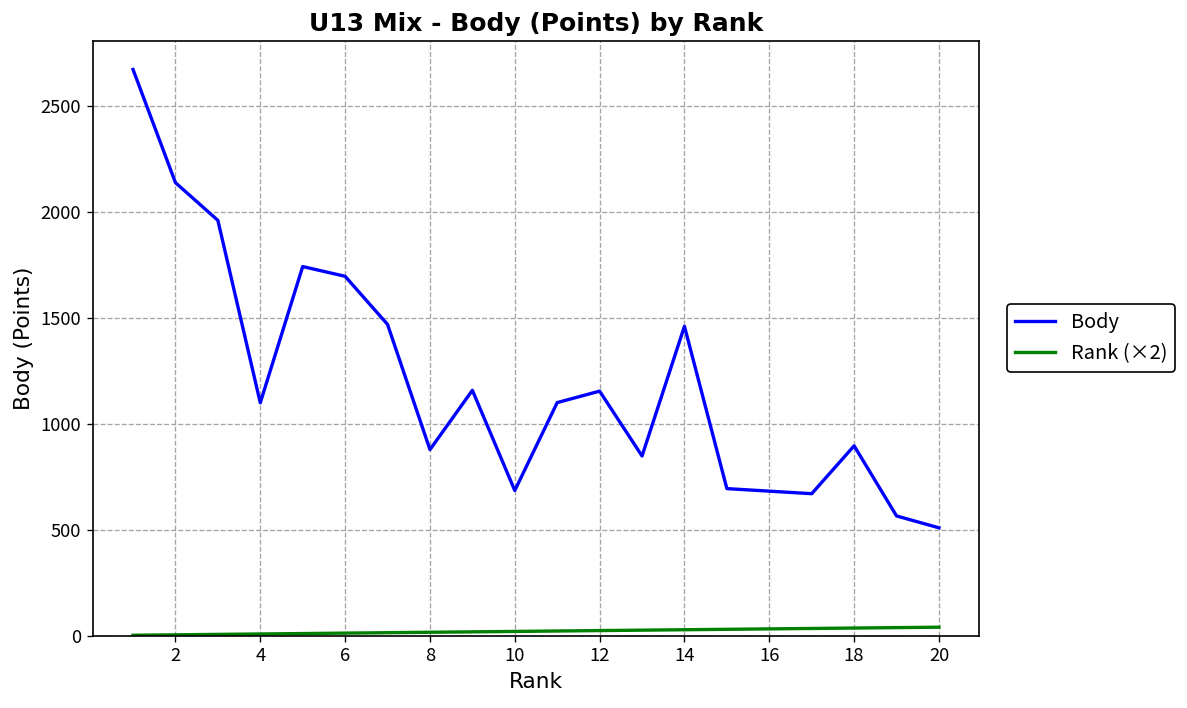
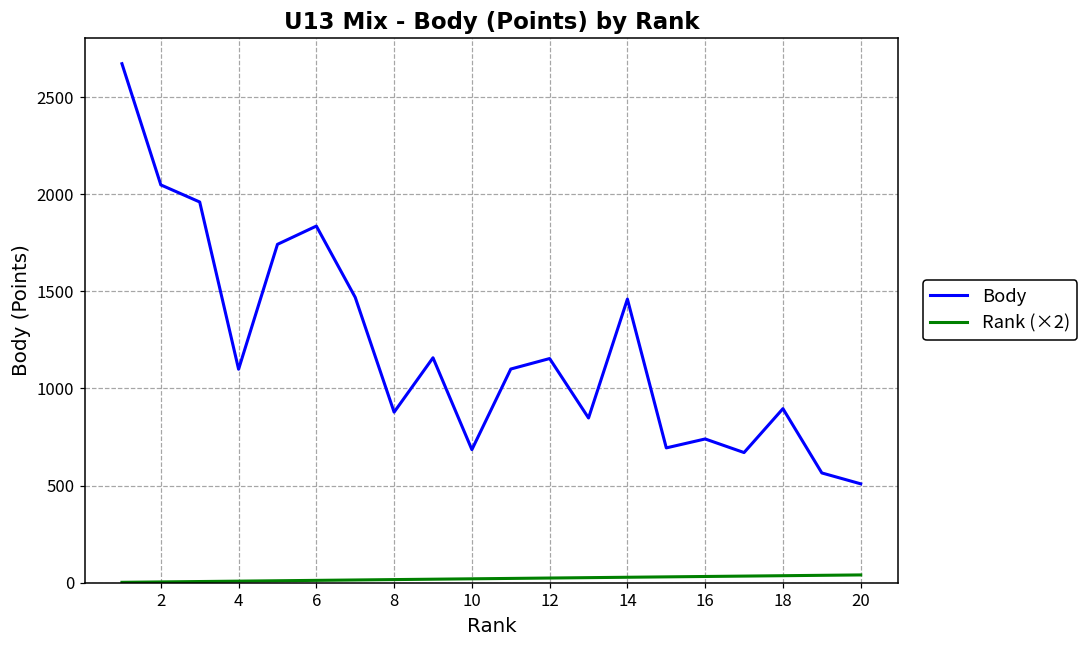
Body, 2: 2140 -> 2050
Body, 6: 1700 -> 1840
Body, 16: 680 -> 740
